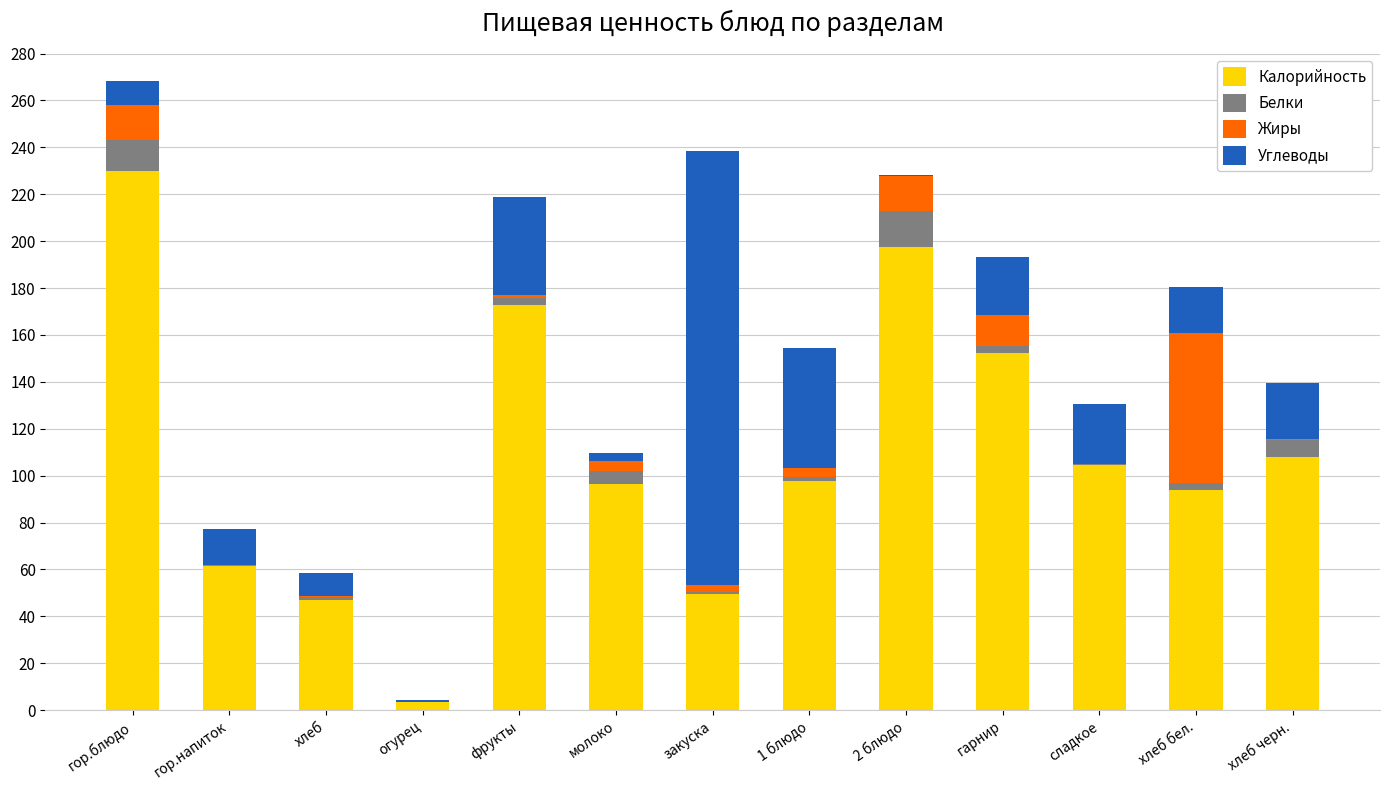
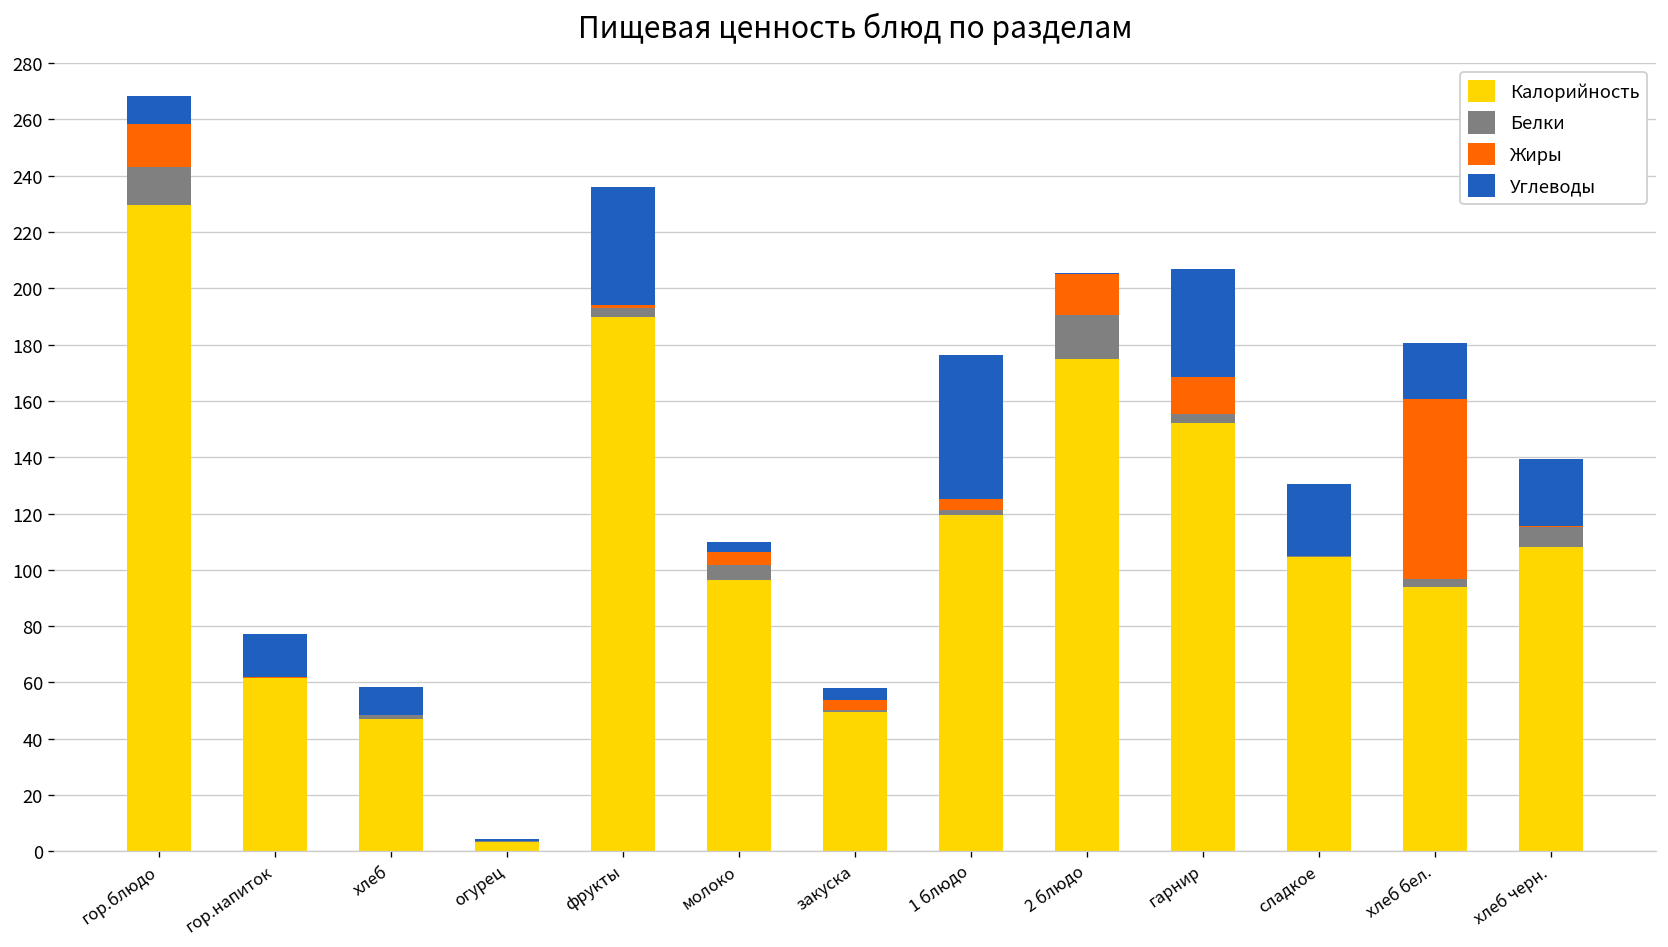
Калорийность, фрукты: 173 -> 190
Углеводы, закуска: 185 -> 4
Калорийность, 1 блюдо: 98 -> 119
Калорийность, 2 блюдо: 197 -> 175
Углеводы, гарнир: 24 -> 38
